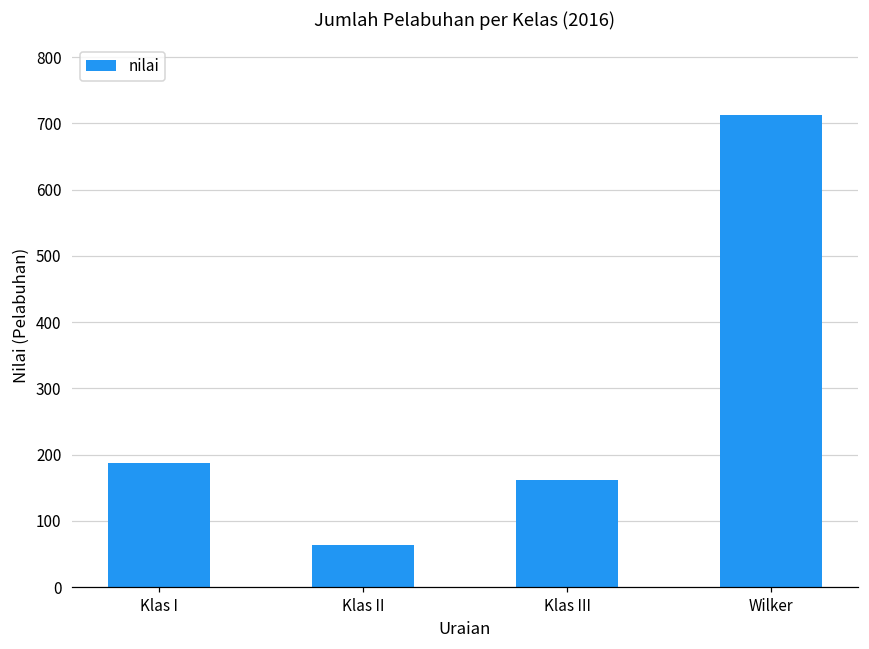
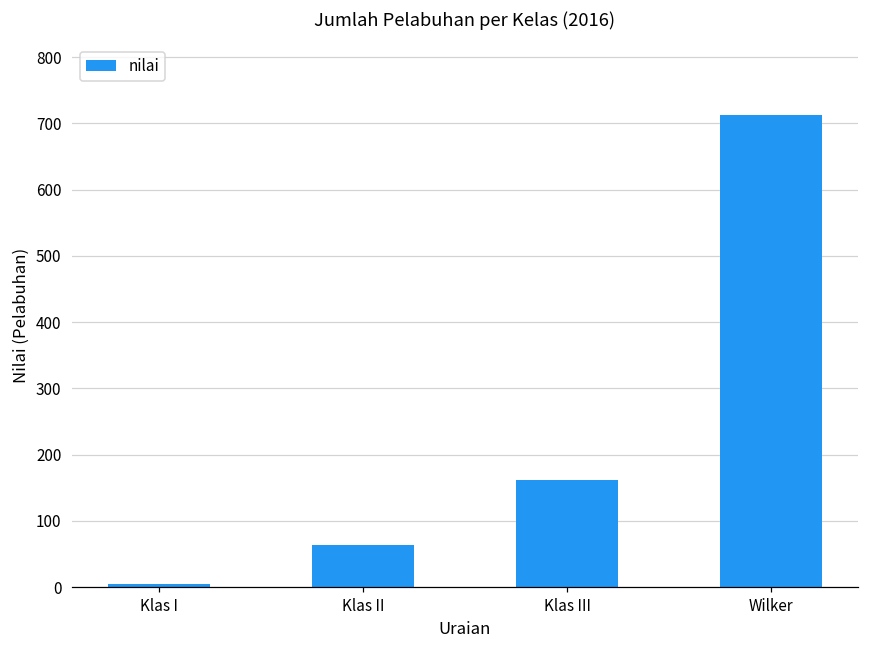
Klas I: 190 -> 10
